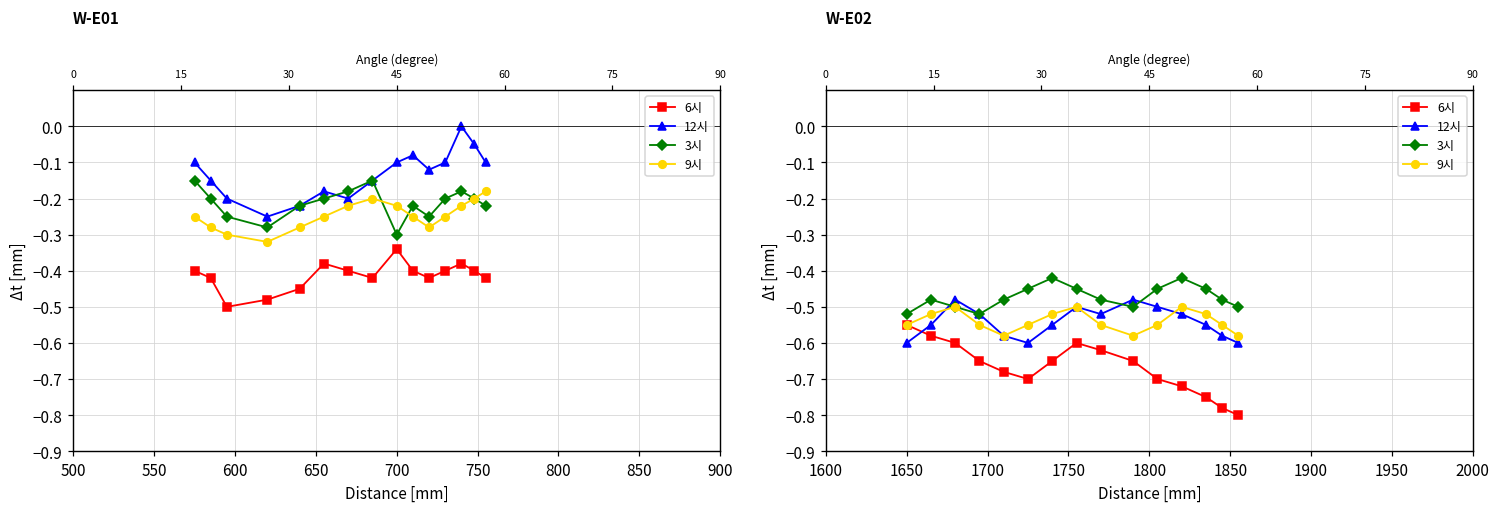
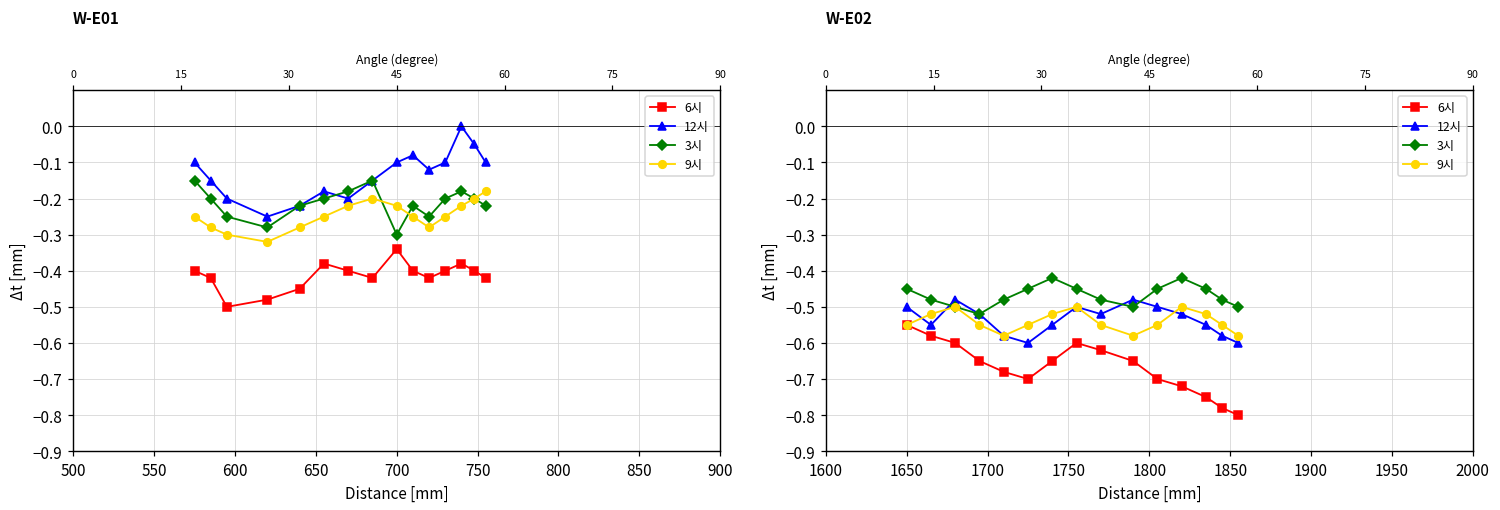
W-E02, 12시, 1650: -0.6 -> -0.5
W-E02, 3시, 1650: -0.52 -> -0.45
